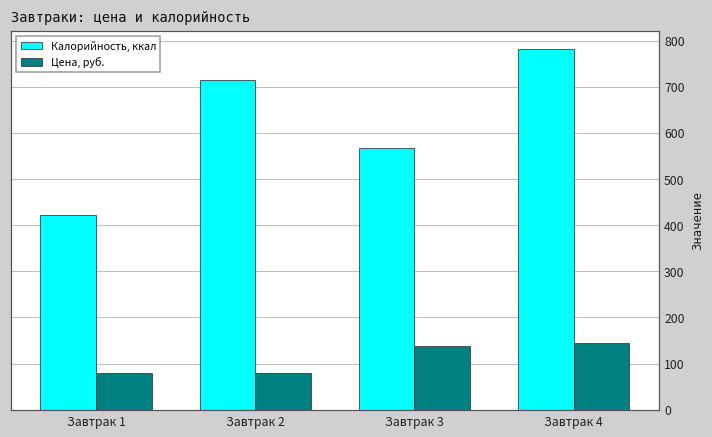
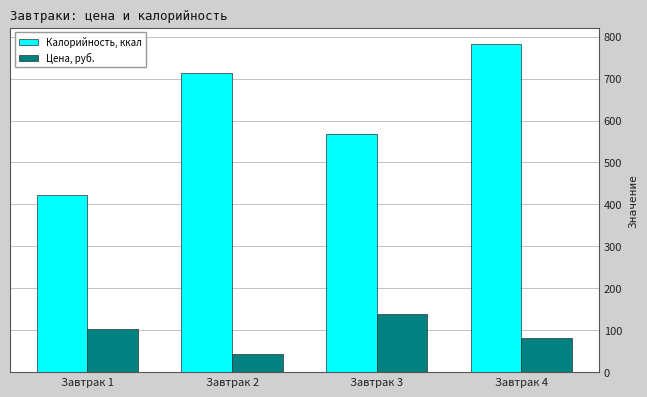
Цена, руб., Завтрак 1: 80 -> 100
Цена, руб., Завтрак 2: 80 -> 40
Цена, руб., Завтрак 4: 140 -> 80
